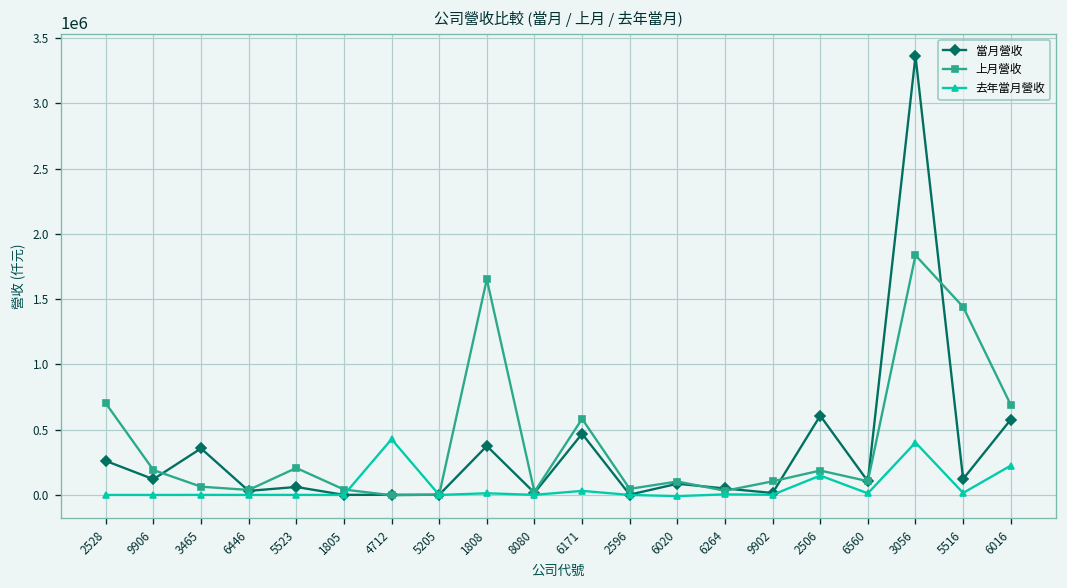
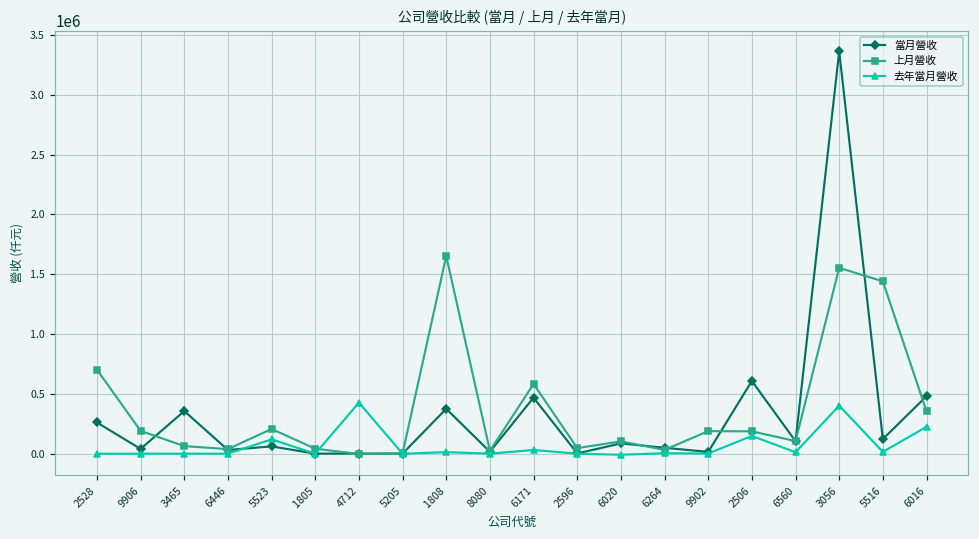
當月營收, 9906: 120000 -> 40000
去年當月營收, 5523: 0 -> 120000
上月營收, 9902: 100000 -> 190000
上月營收, 3056: 1840000 -> 1550000
當月營收, 6016: 580000 -> 480000
上月營收, 6016: 690000 -> 350000
